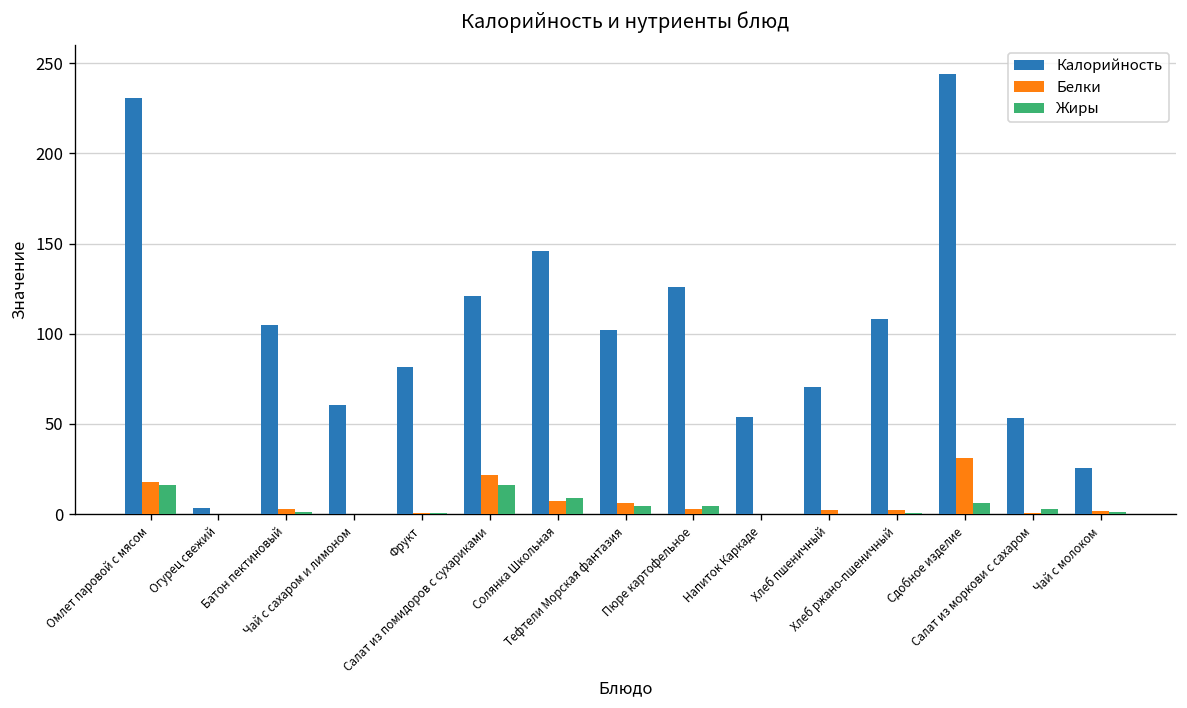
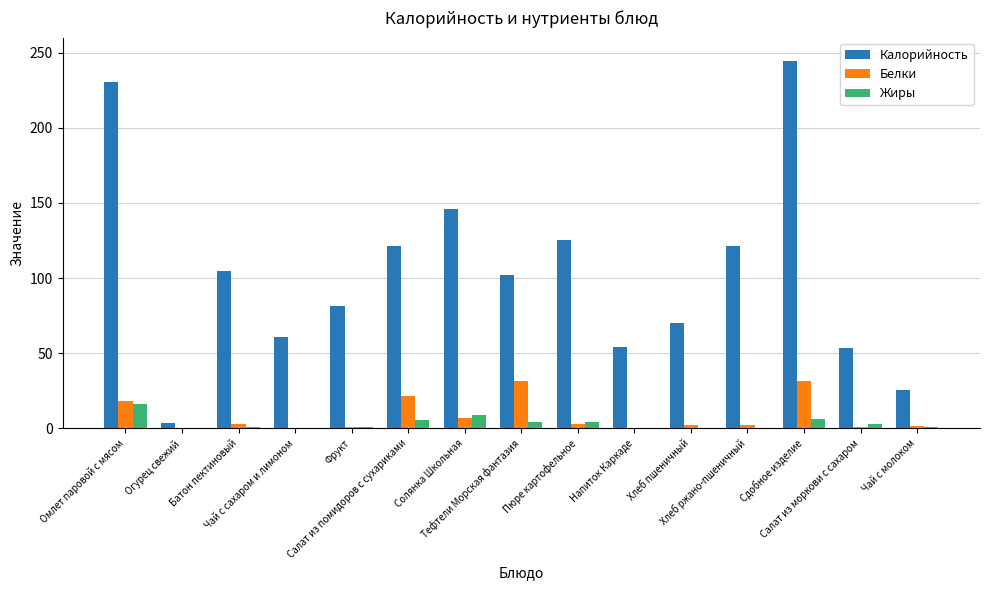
Жиры, Салат из помидоров с сухариками: 16 -> 6
Белки, Тефтели Морская фантазия: 6 -> 31
Калорийность, Хлеб ржано-пшеничный: 108 -> 121
